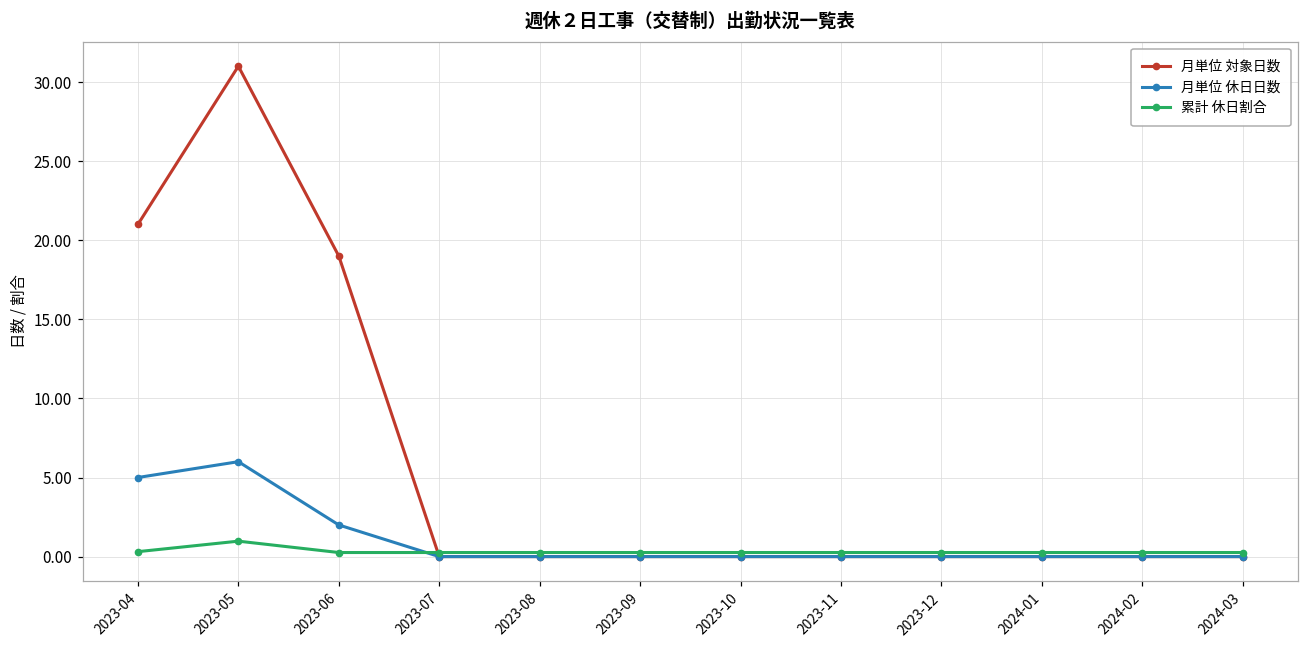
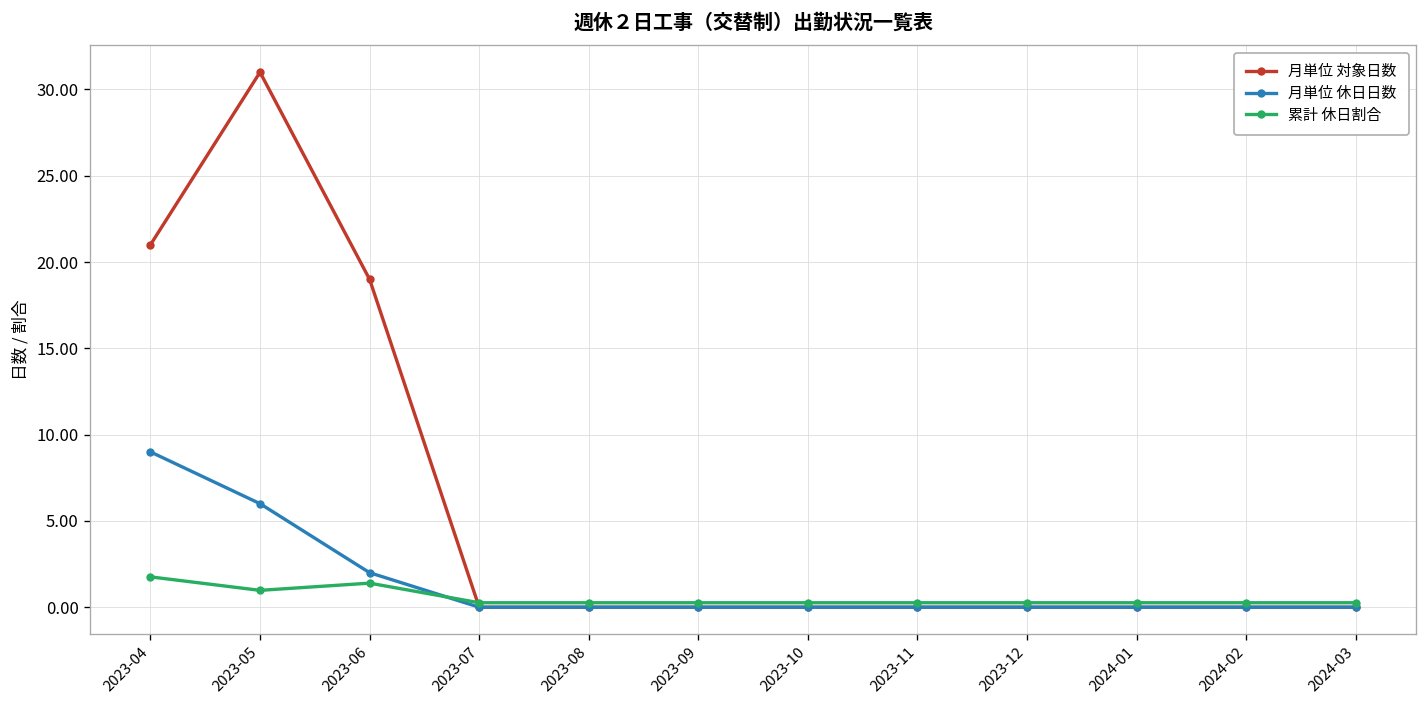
月単位 休日日数, 2023-04: 5 -> 9
累計 休日割合, 2023-04: 0.3 -> 1.8
累計 休日割合, 2023-06: 0.3 -> 1.4
